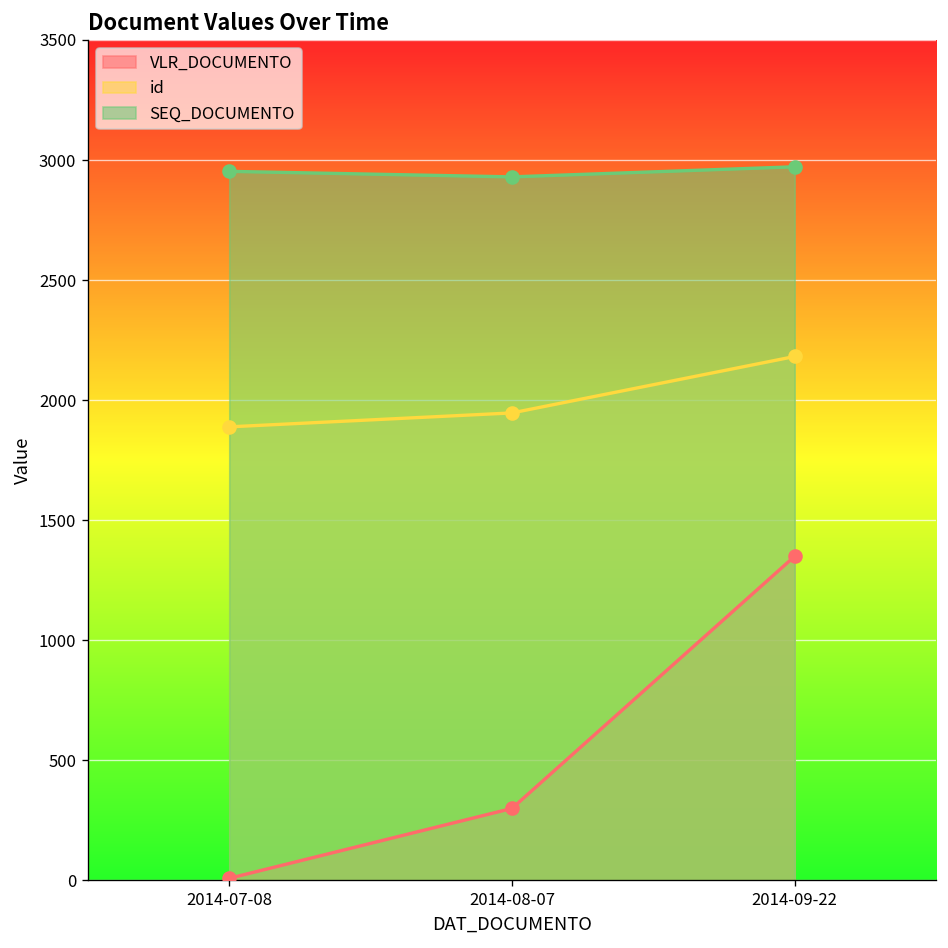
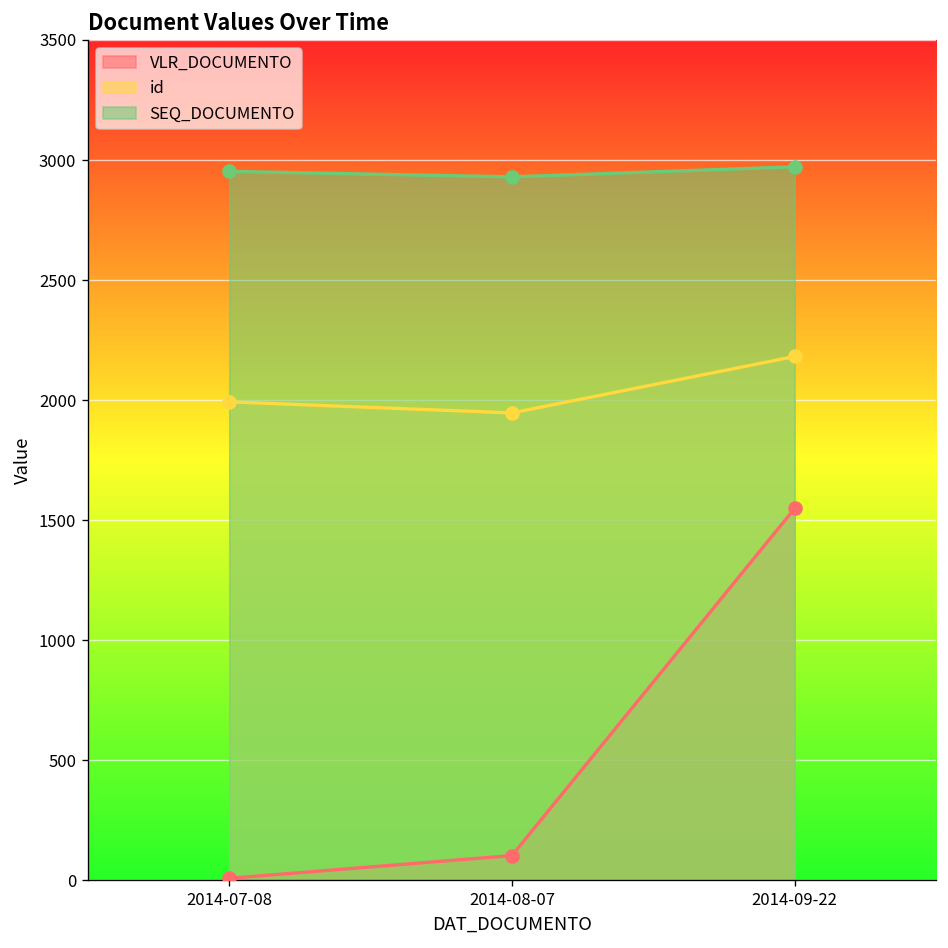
id, 2014-07-08: 1890 -> 1990
VLR_DOCUMENTO, 2014-08-07: 300 -> 100
VLR_DOCUMENTO, 2014-09-22: 1350 -> 1550
